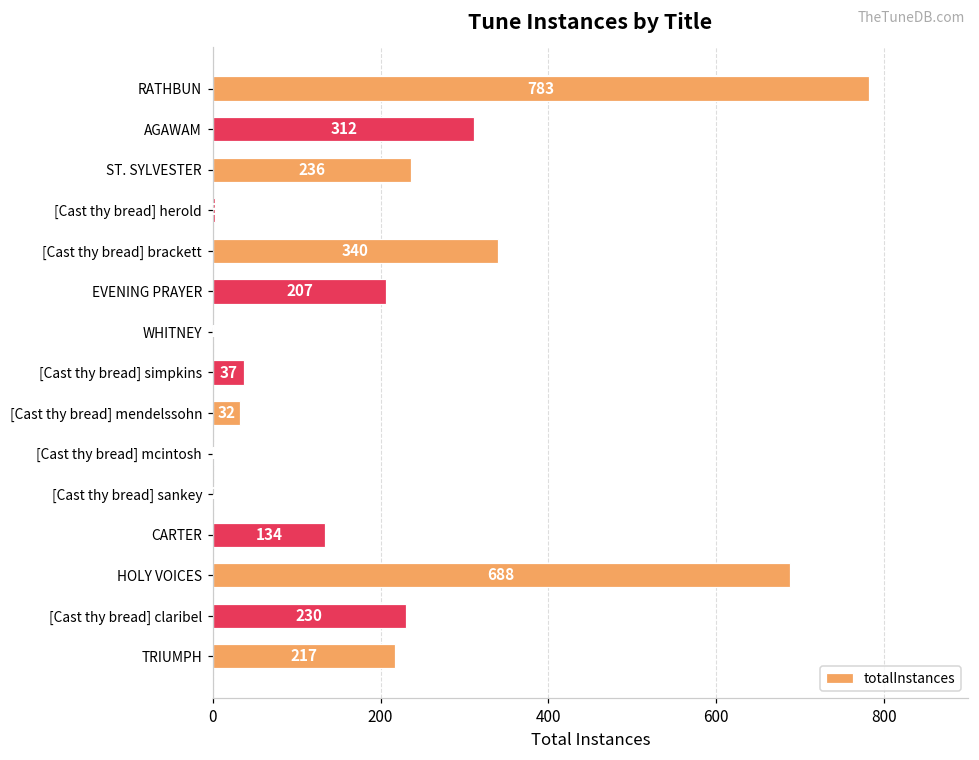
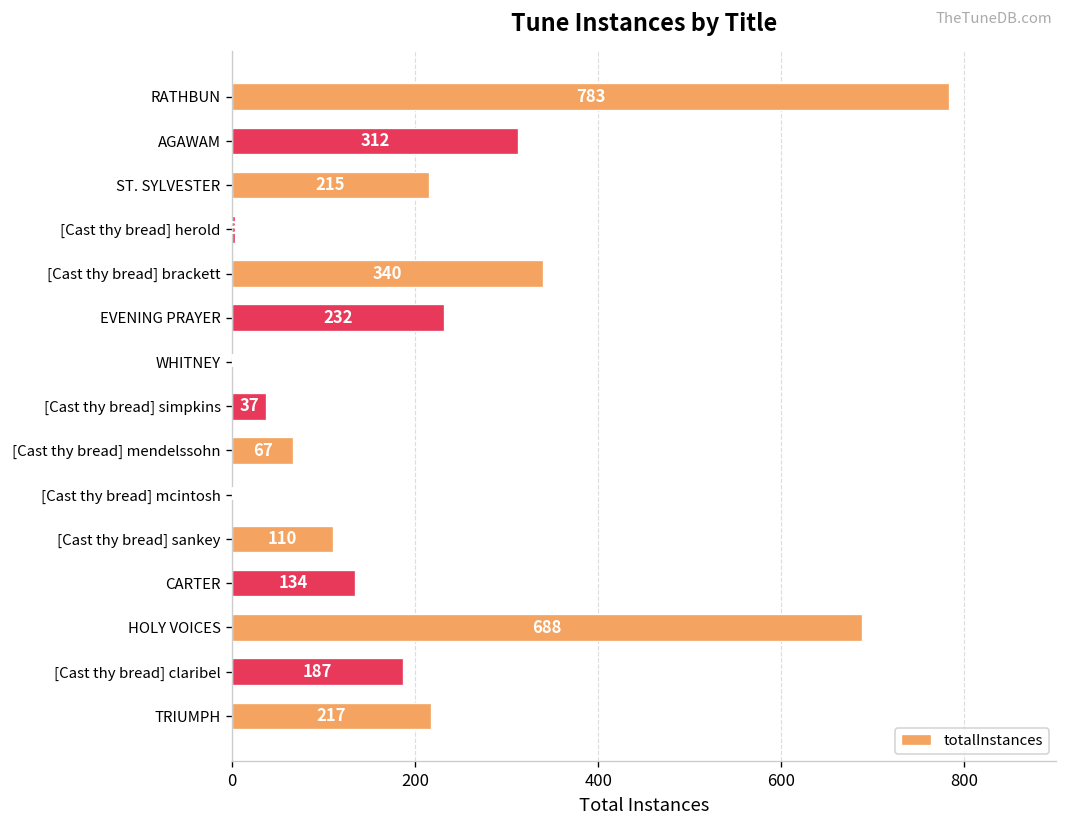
ST. SYLVESTER: 236 -> 215
EVENING PRAYER: 207 -> 232
[Cast thy bread] mendelssohn: 32 -> 67
[Cast thy bread] sankey: 0 -> 110
[Cast thy bread] claribel: 230 -> 187
